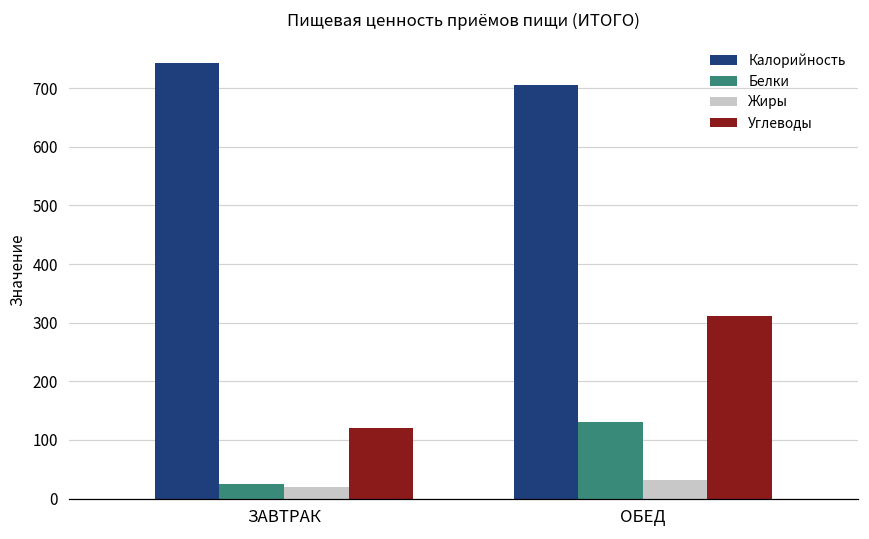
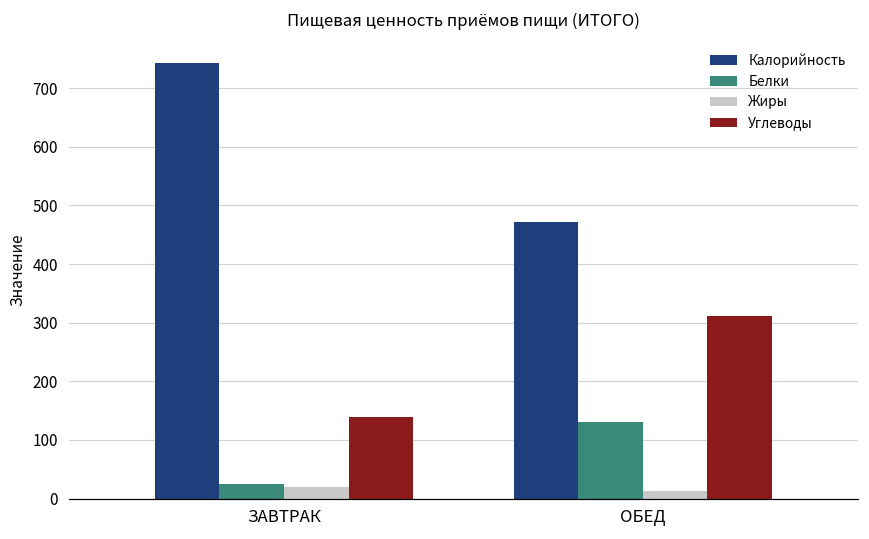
Углеводы, ЗАВТРАК: 120 -> 140
Калорийность, ОБЕД: 710 -> 470
Жиры, ОБЕД: 30 -> 10
